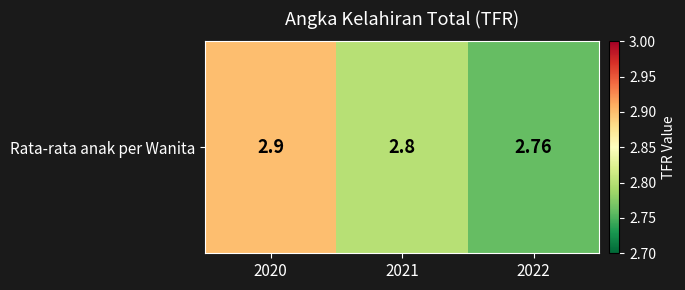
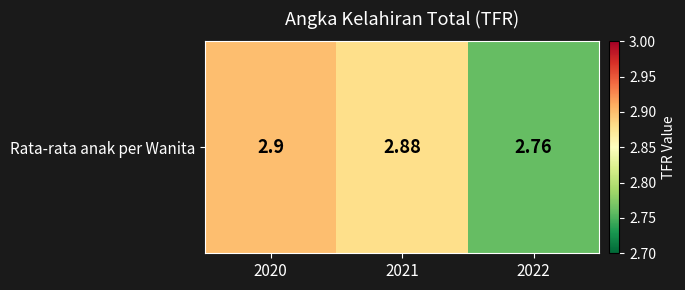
Rata-rata anak per Wanita, 2021: 2.8 -> 2.88
